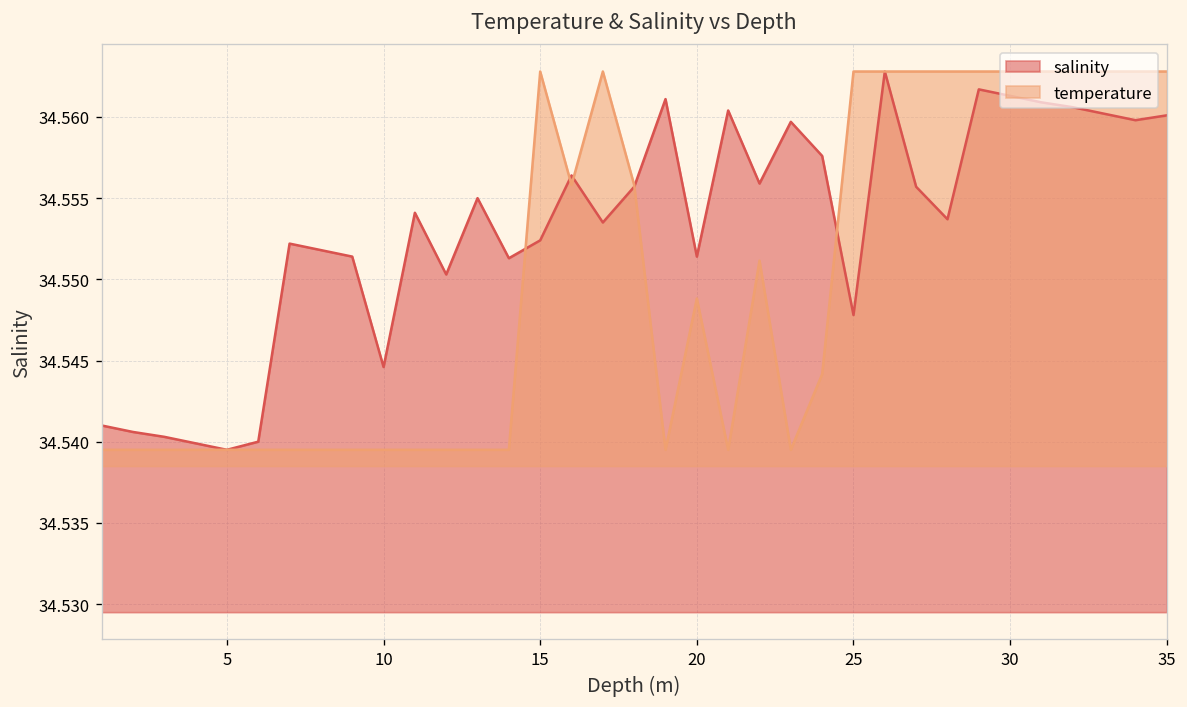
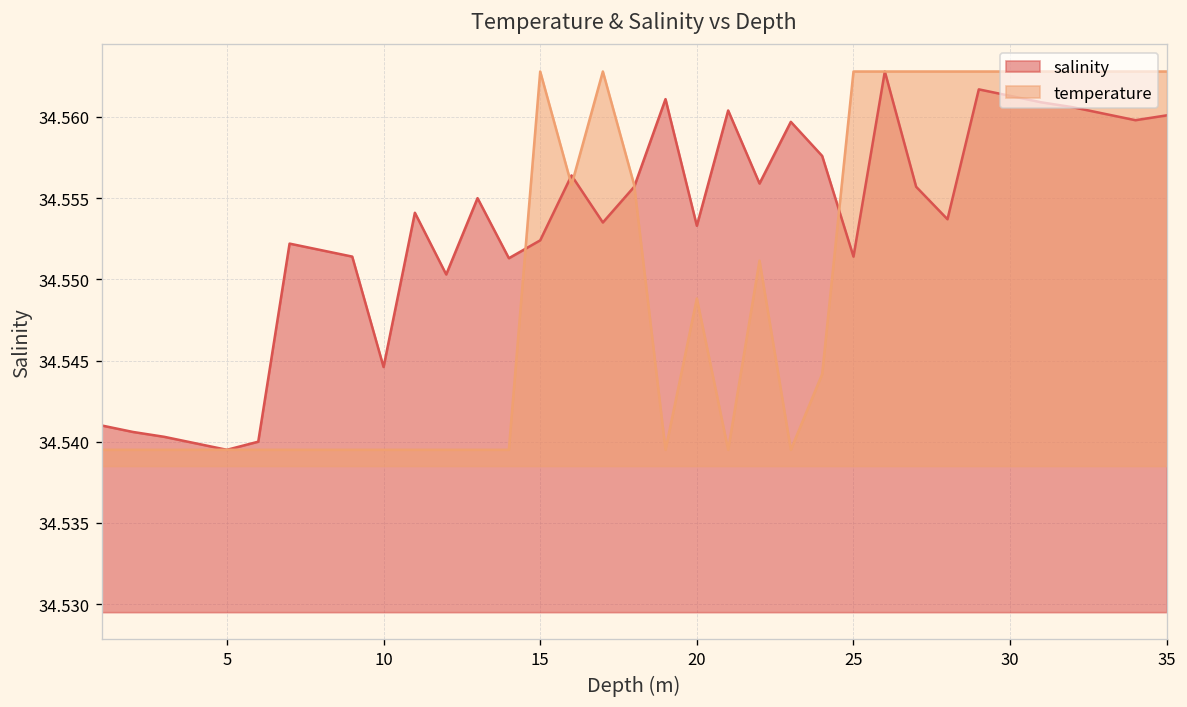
salinity, 20: 34.5514 -> 34.5533
salinity, 25: 34.5478 -> 34.5514
